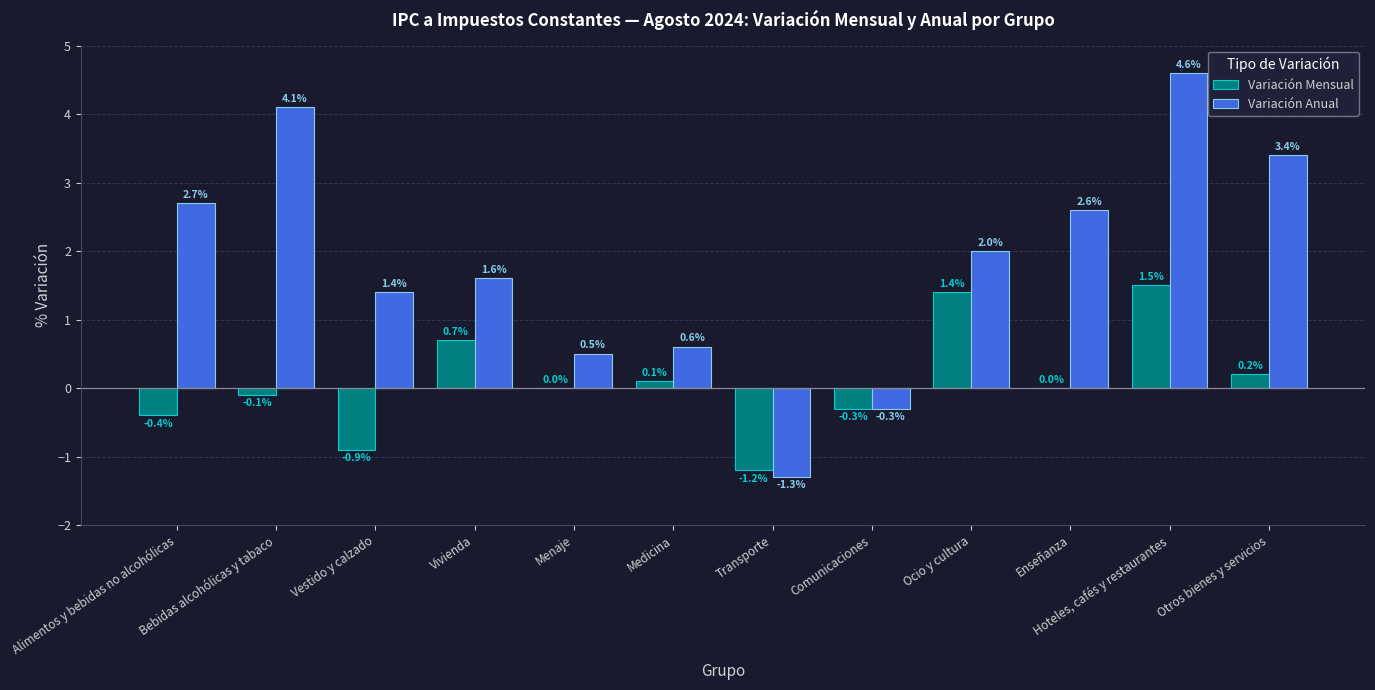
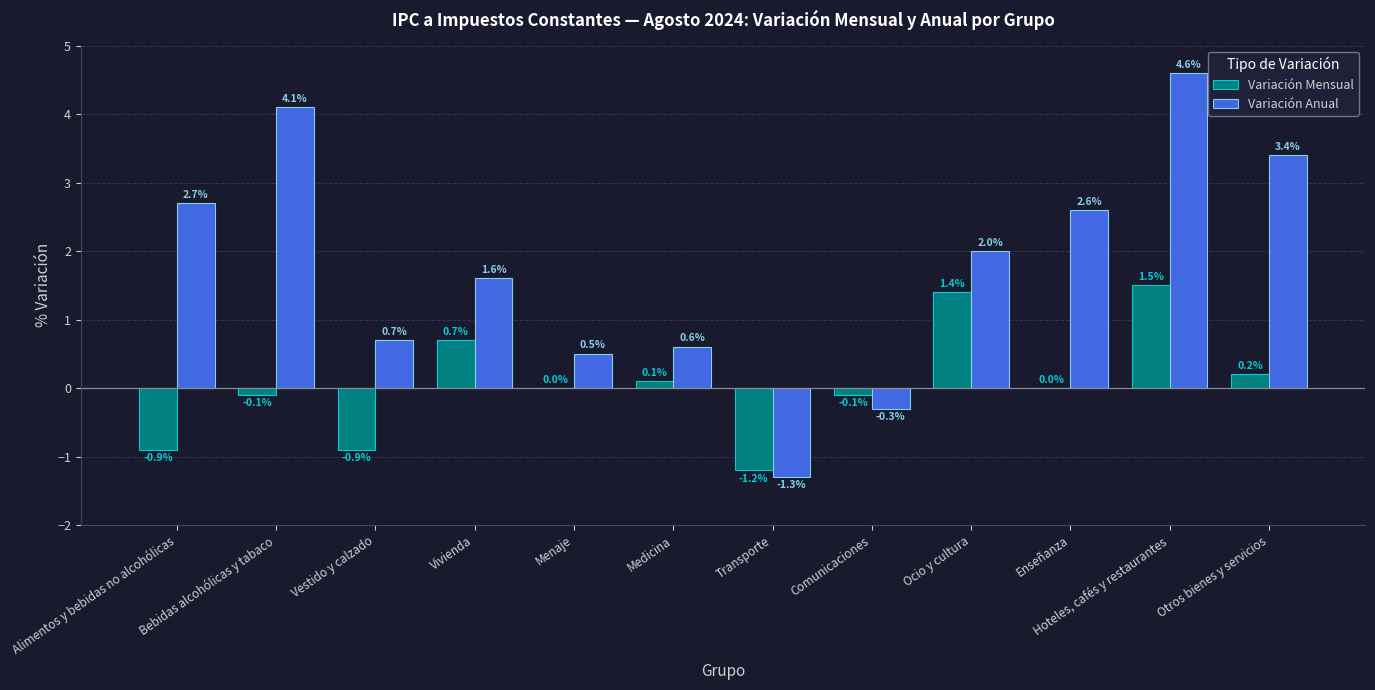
Variación Mensual, Alimentos y bebidas no alcohólicas: -0.4% -> -0.9%
Variación Anual, Vestido y calzado: 1.4% -> 0.7%
Variación Mensual, Comunicaciones: -0.3% -> -0.1%
